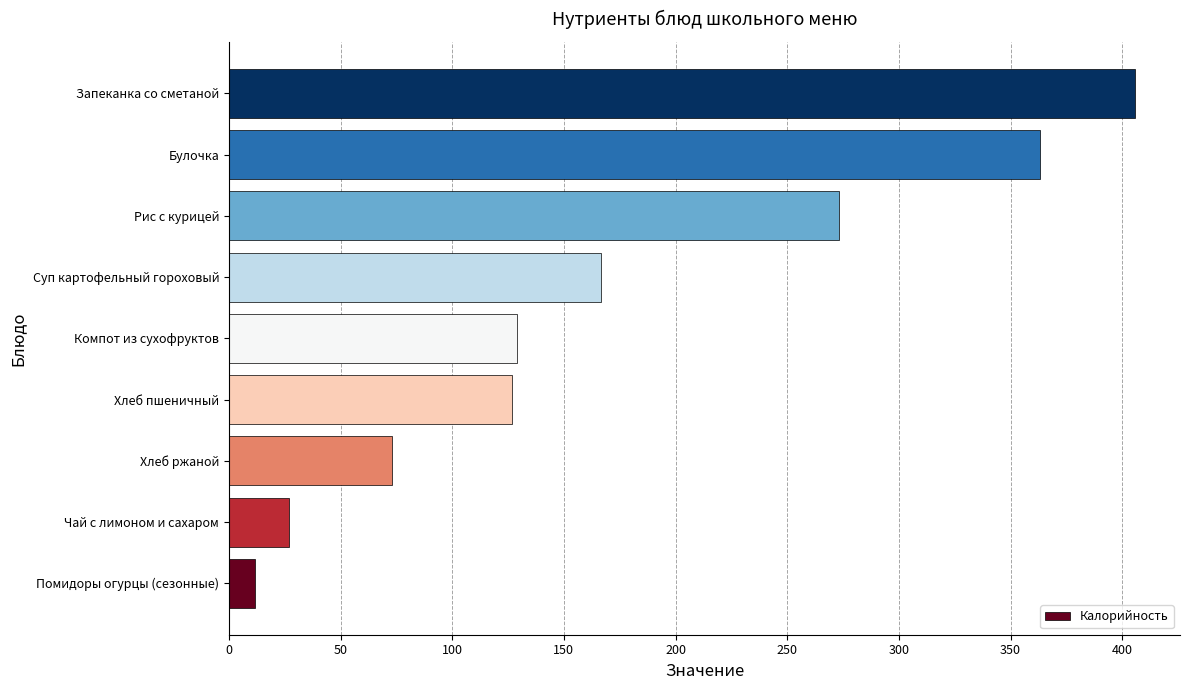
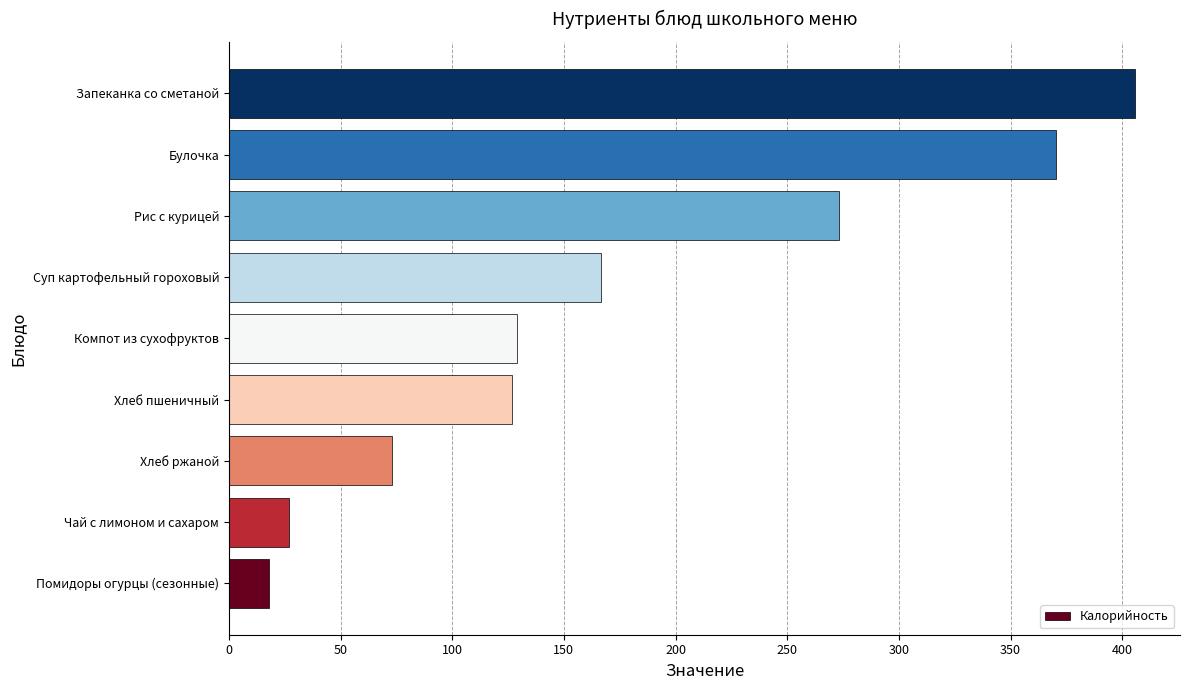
Булочка: 363 -> 370
Помидоры огурцы (сезонные): 12 -> 18
